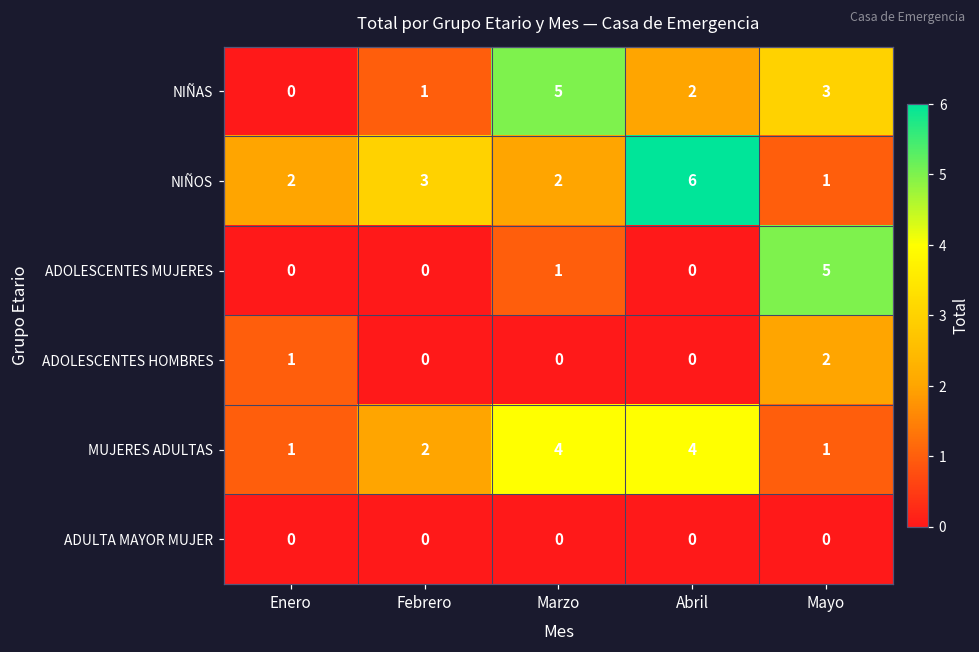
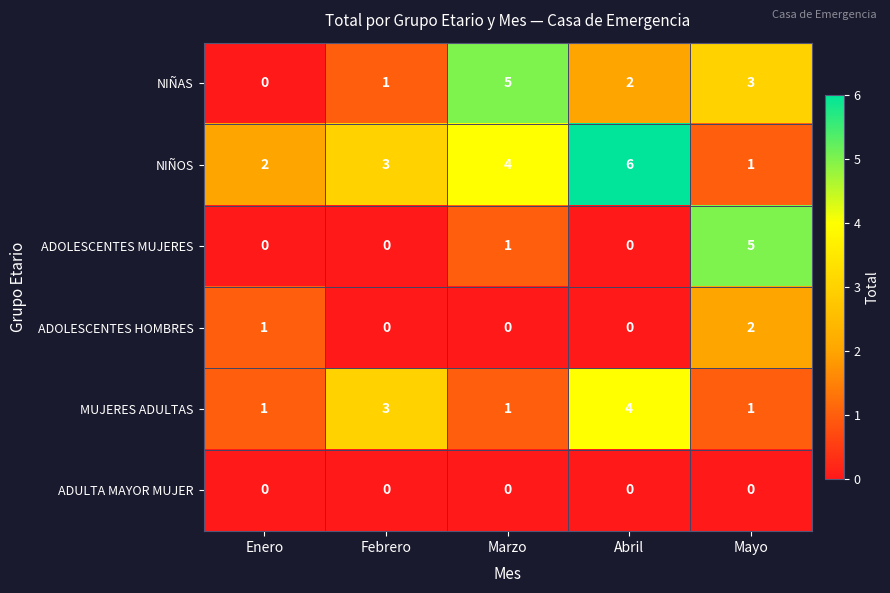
NIÑOS, Marzo: 2 -> 4
MUJERES ADULTAS, Febrero: 2 -> 3
MUJERES ADULTAS, Marzo: 4 -> 1
